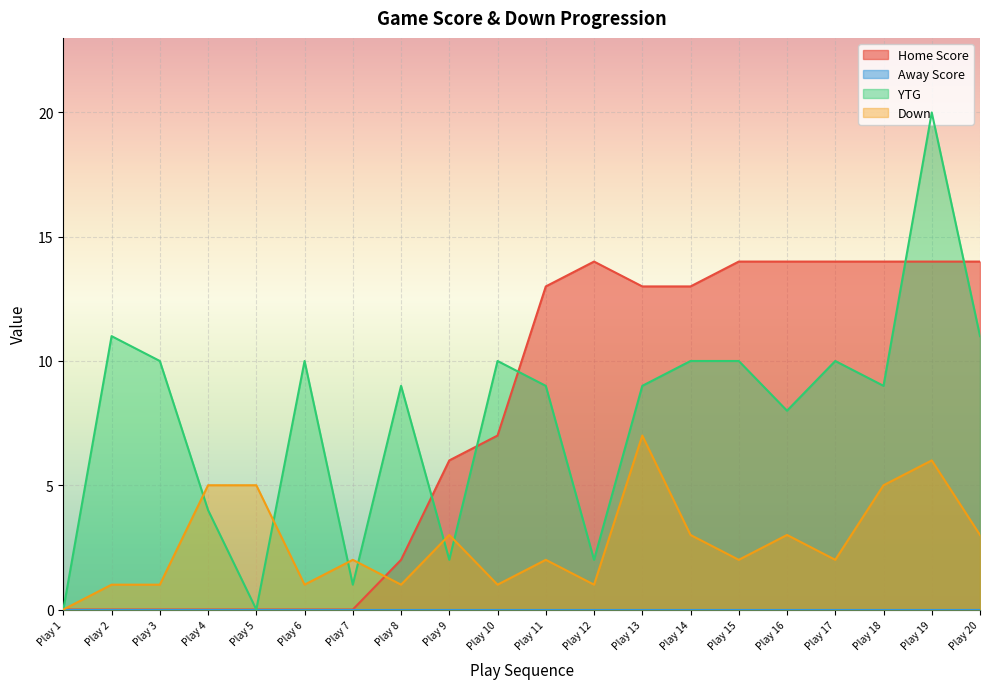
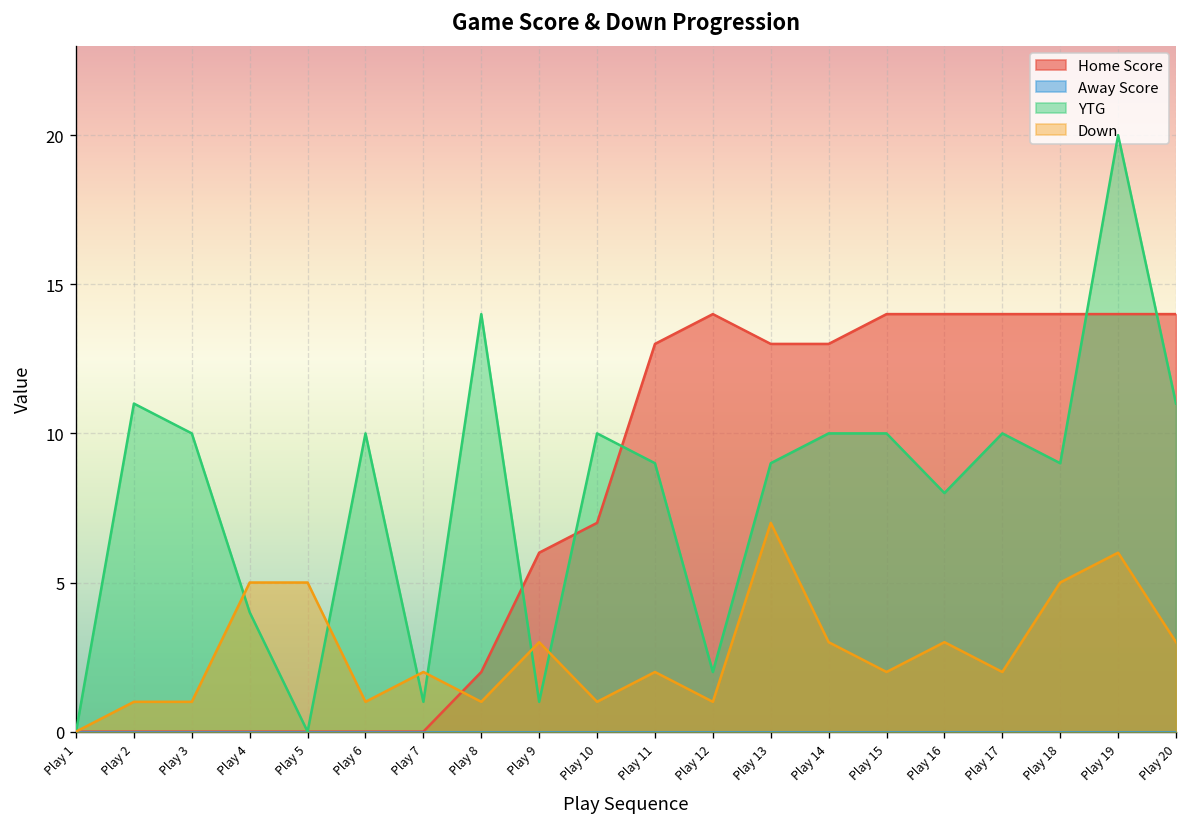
YTG, Play 8: 9 -> 14
YTG, Play 9: 2 -> 1
